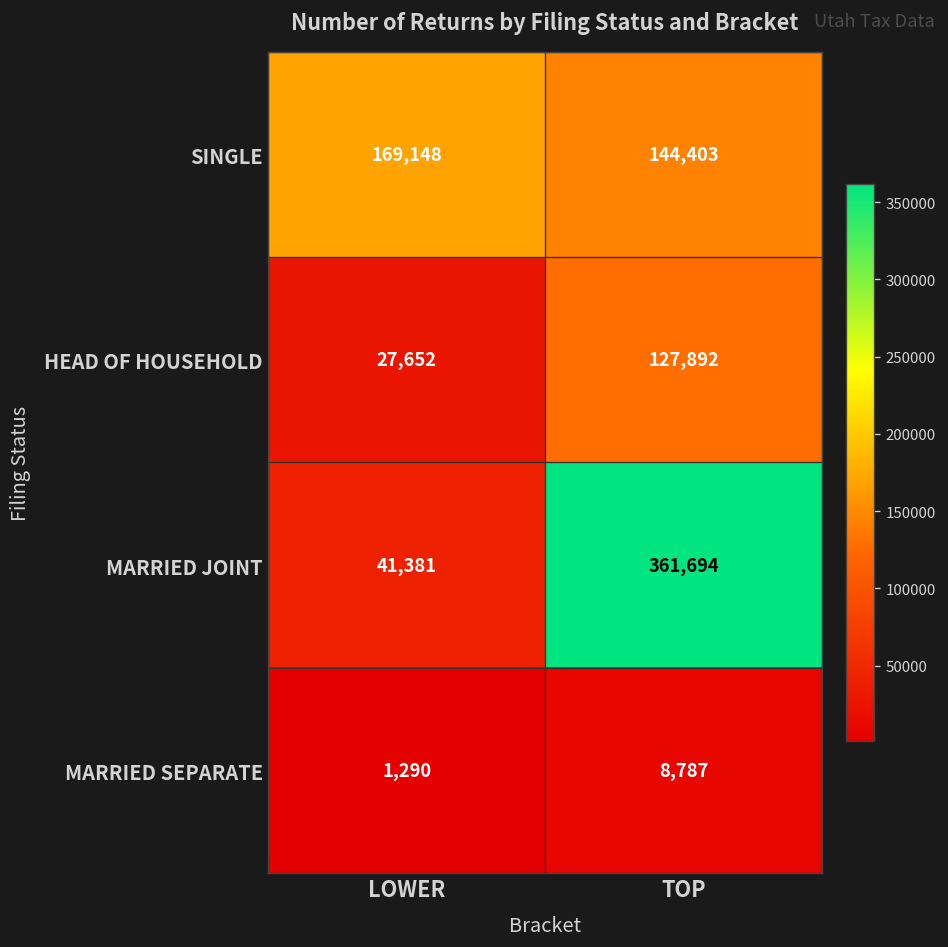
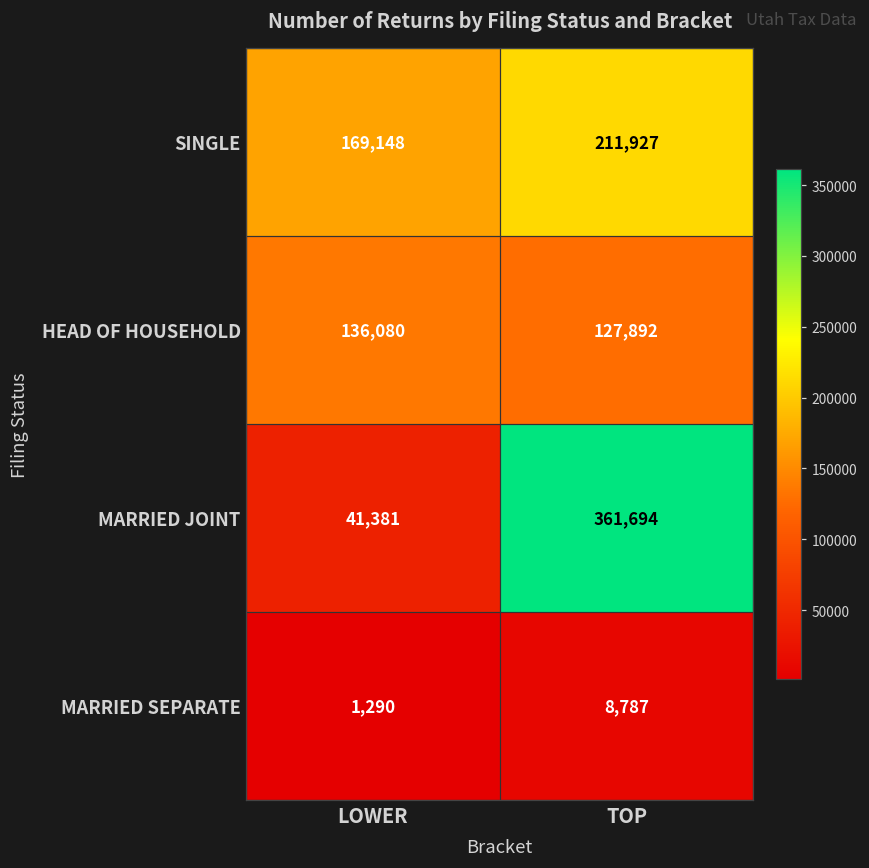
SINGLE, TOP: 144,403 -> 211,927
HEAD OF HOUSEHOLD, LOWER: 27,652 -> 136,080
